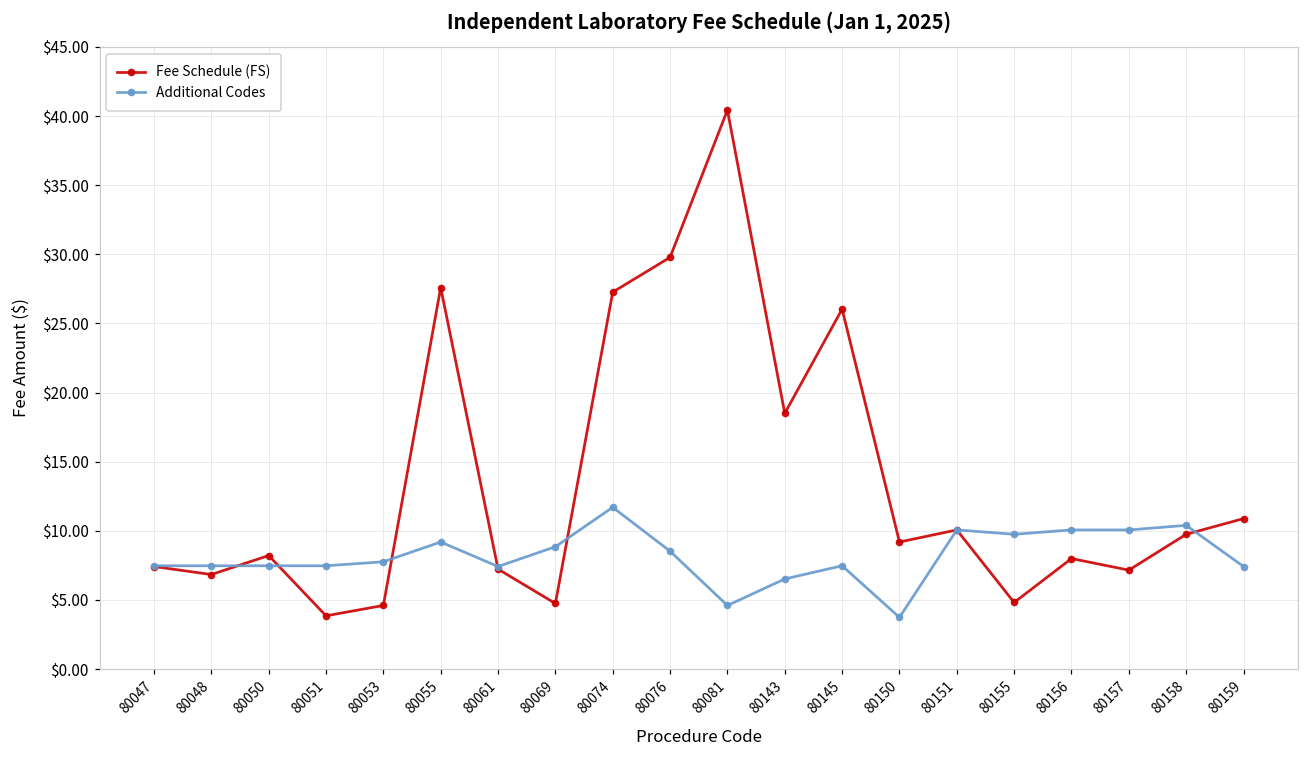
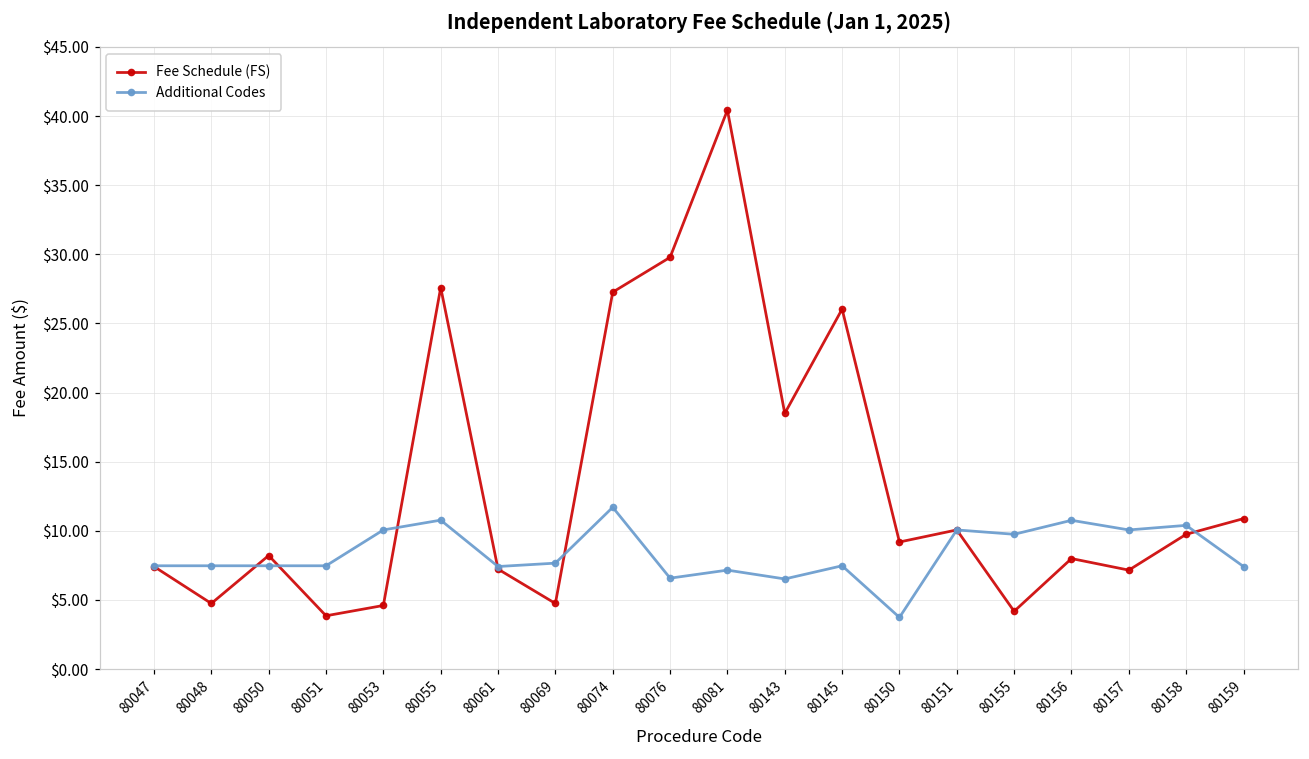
Fee Schedule (FS), 80048: $6.8 -> $4.7
Additional Codes, 80053: $7.8 -> $10.1
Additional Codes, 80055: $9.2 -> $10.8
Additional Codes, 80069: $8.8 -> $7.7
Additional Codes, 80076: $8.5 -> $6.6
Additional Codes, 80081: $4.6 -> $7.2
Fee Schedule (FS), 80155: $4.8 -> $4.2
Additional Codes, 80156: $10.1 -> $10.8
